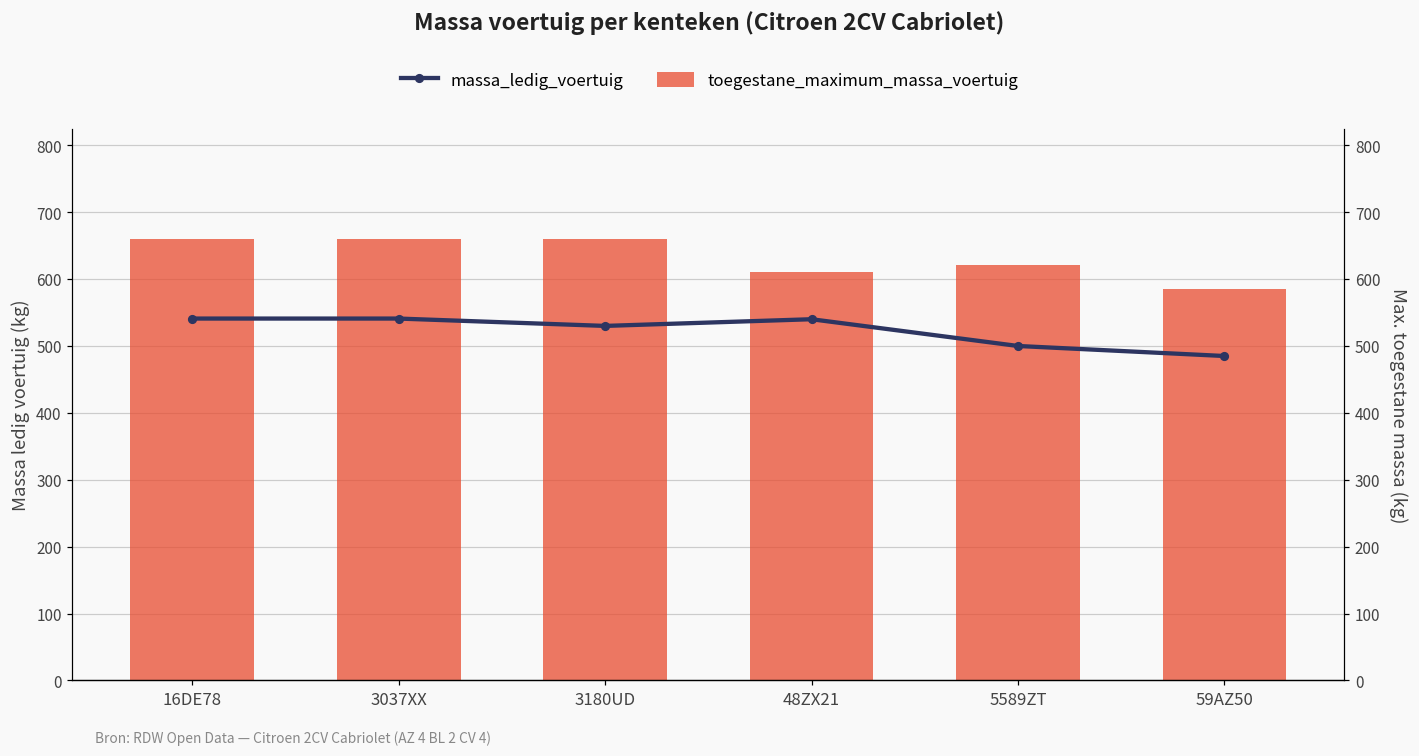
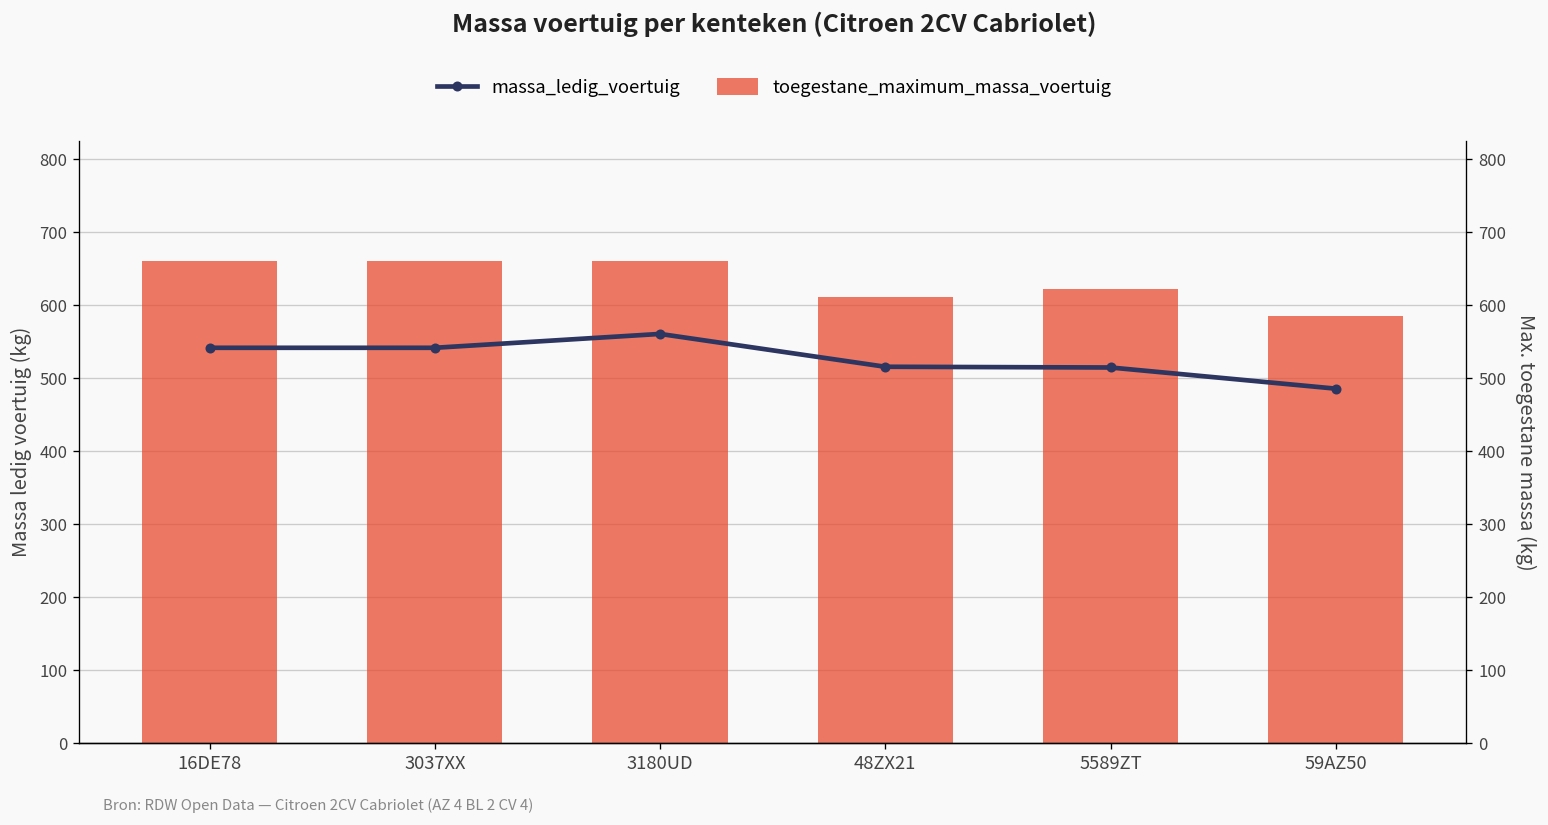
massa_ledig_voertuig, 3180UD: 530 -> 560
massa_ledig_voertuig, 48ZX21: 540 -> 520
massa_ledig_voertuig, 5589ZT: 500 -> 510
